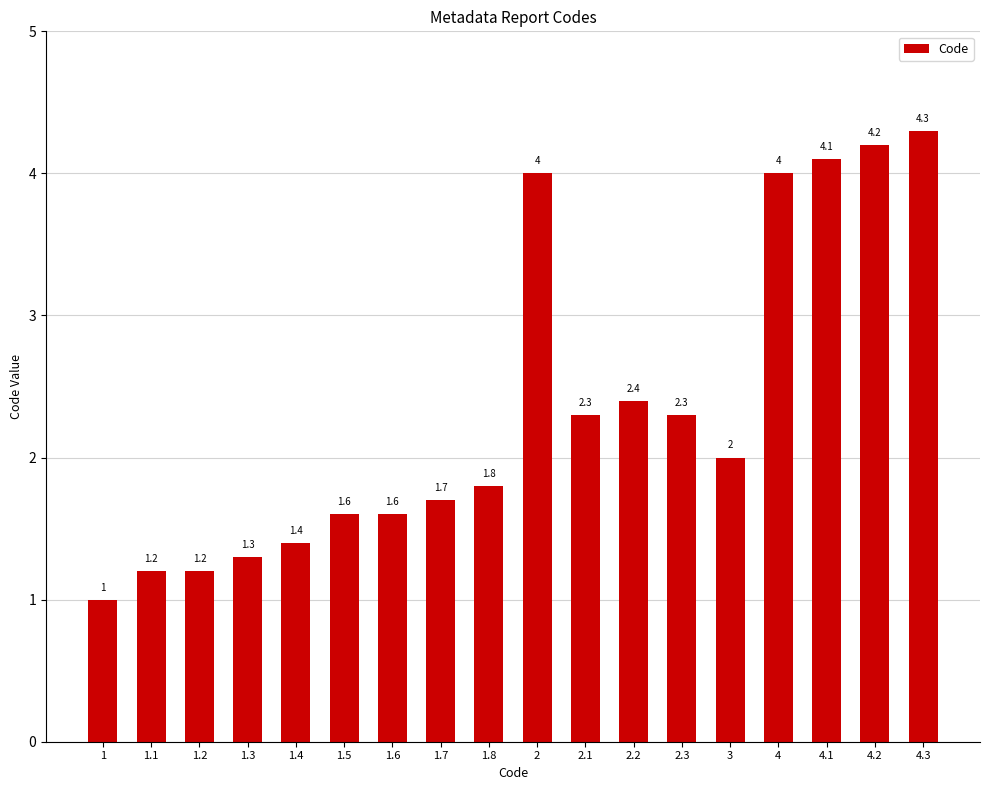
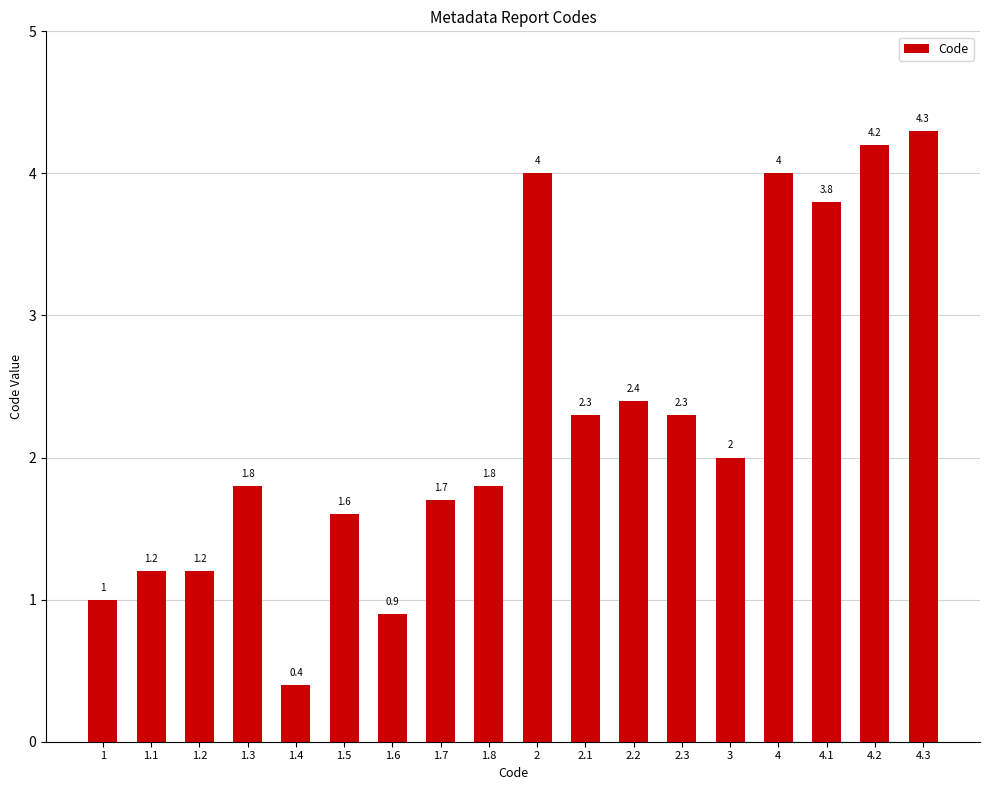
1.3: 1.3 -> 1.8
1.4: 1.4 -> 0.4
1.6: 1.6 -> 0.9
4.1: 4.1 -> 3.8
